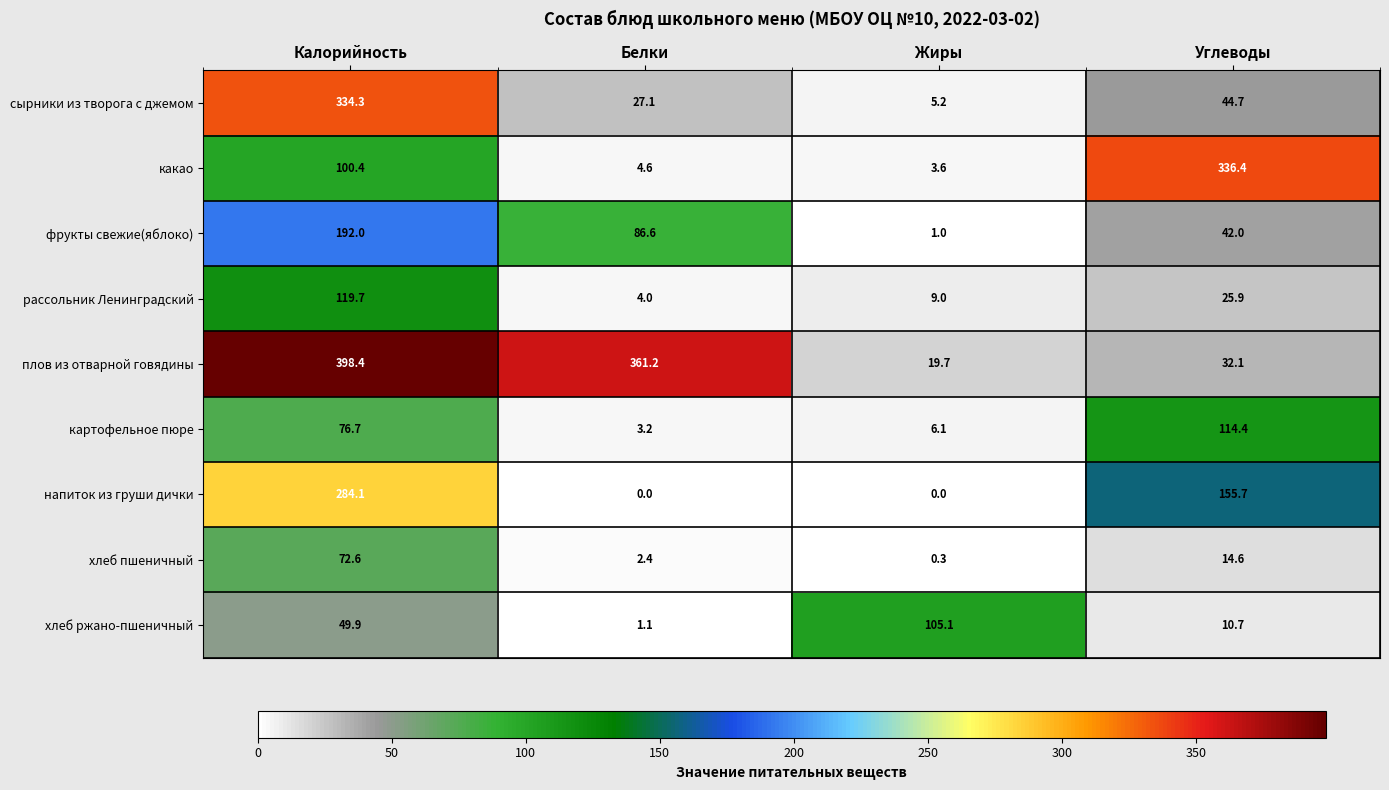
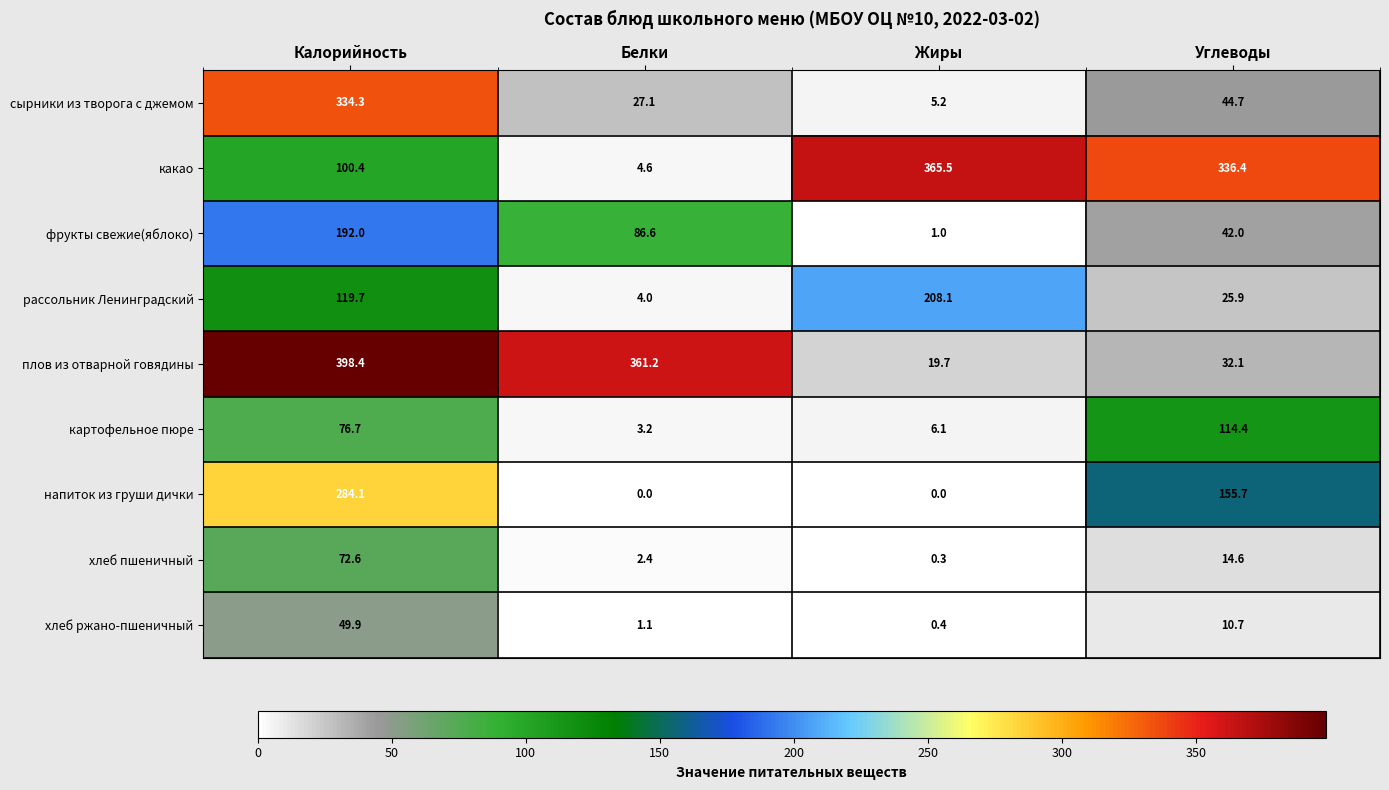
какао, Жиры: 3.6 -> 365.5
рассольник Ленинградский, Жиры: 9.0 -> 208.1
хлеб ржано-пшеничный, Жиры: 105.1 -> 0.4
